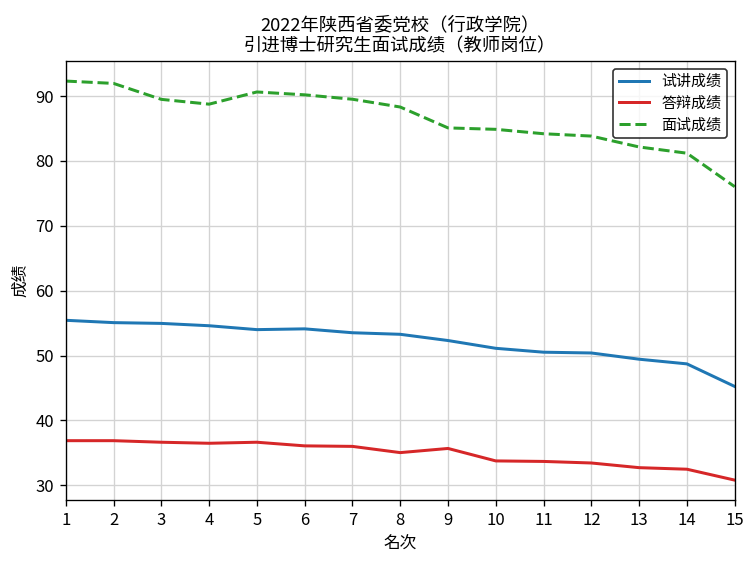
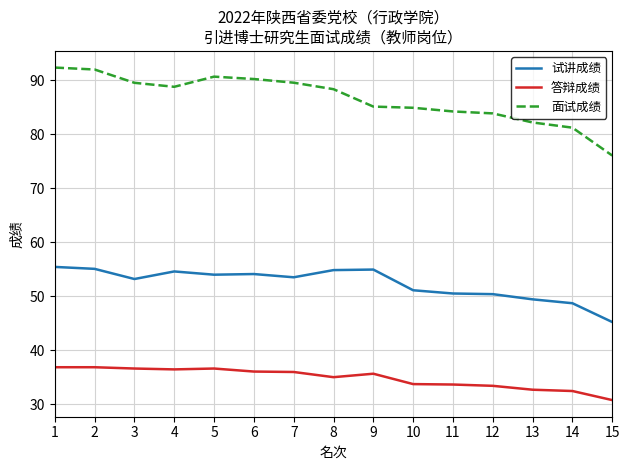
试讲成绩, 3: 55 -> 53
试讲成绩, 8: 53 -> 55
试讲成绩, 9: 52 -> 55
